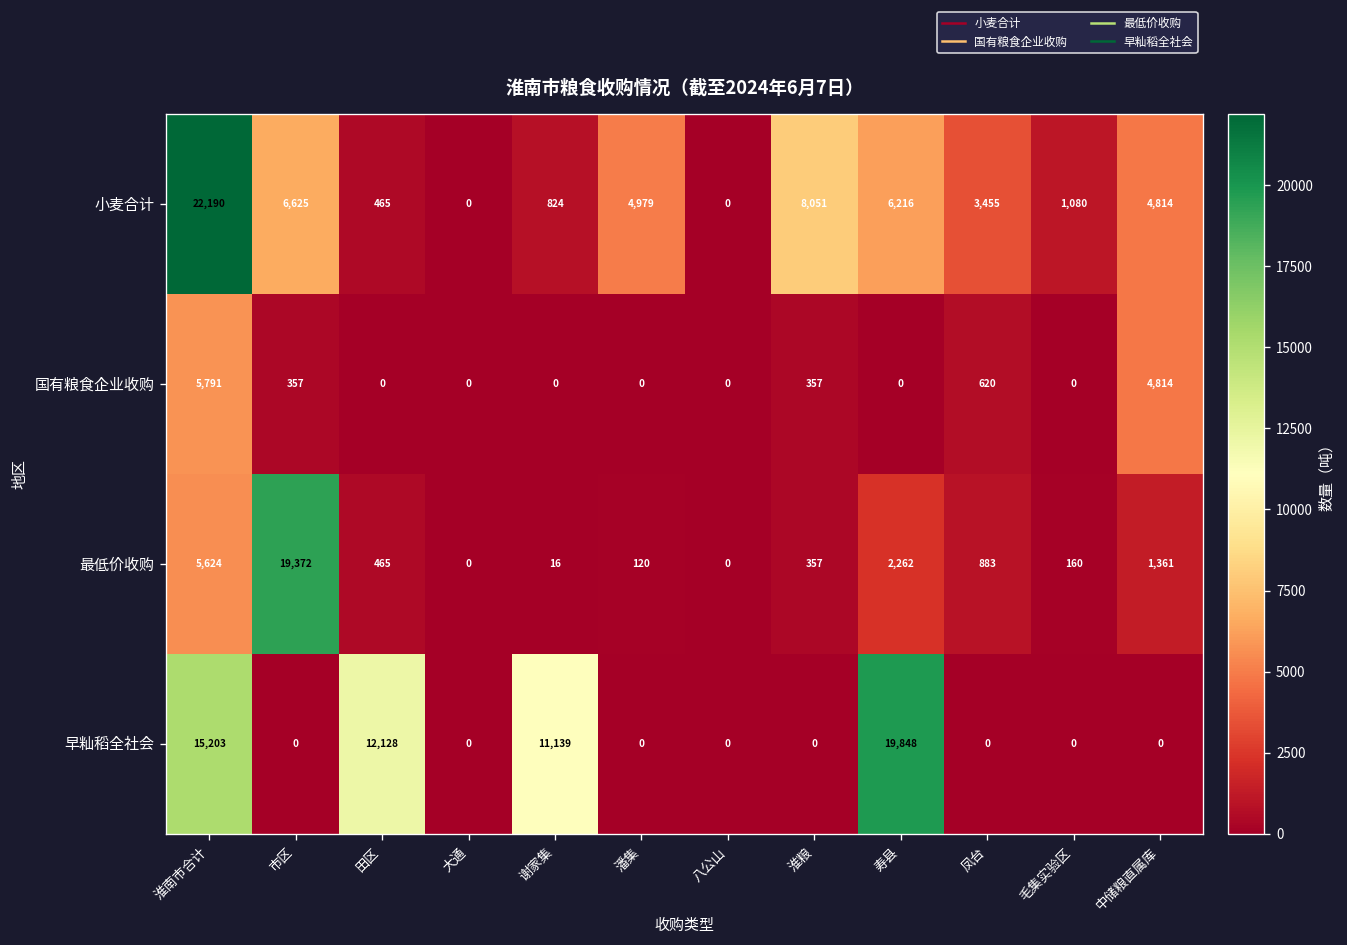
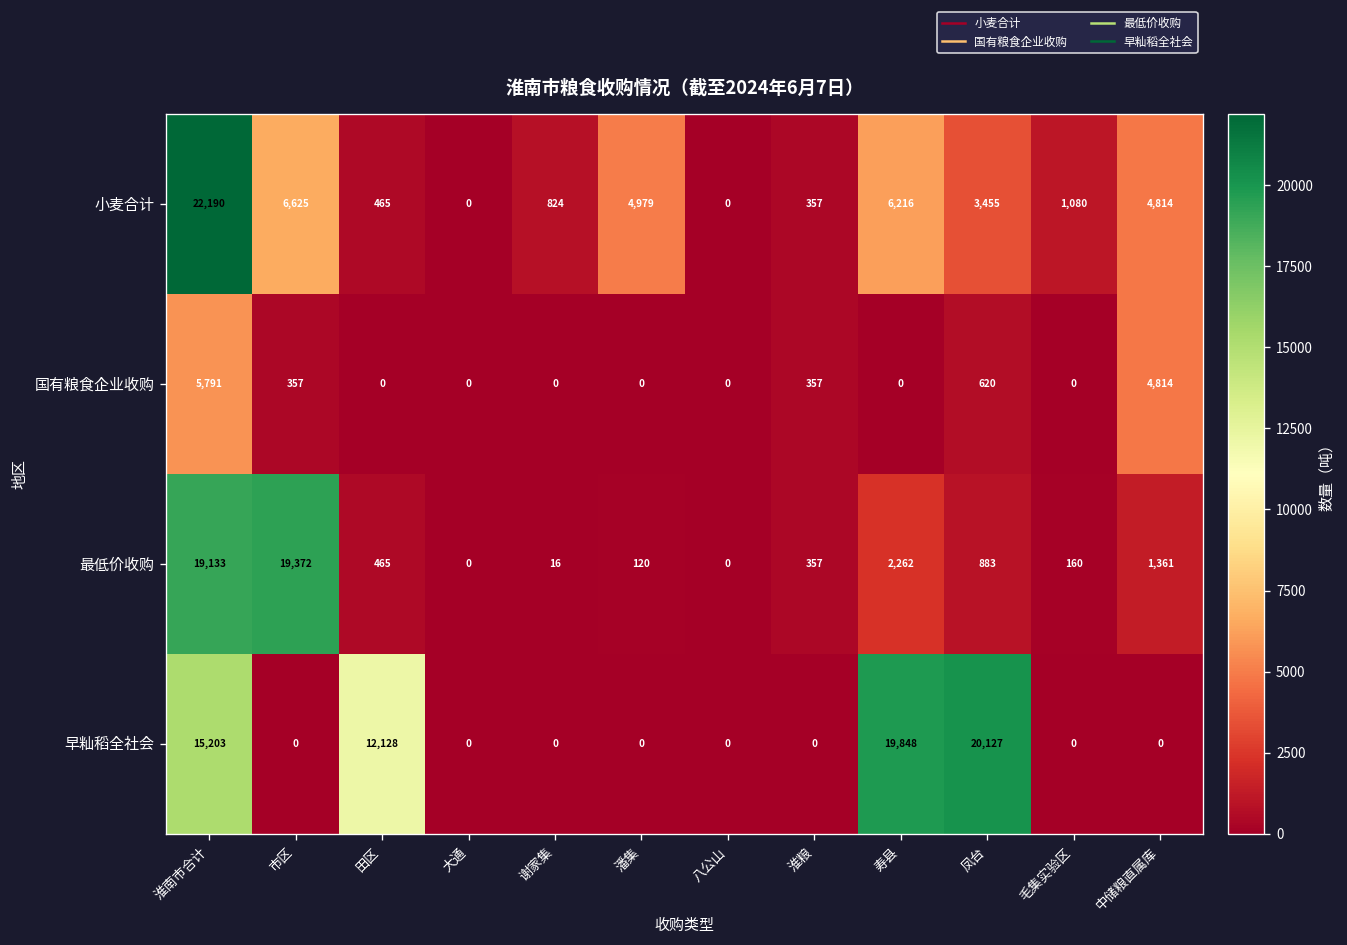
小麦合计, 淮粮: 8,051 -> 357
最低价收购, 淮南市合计: 5,624 -> 19,133
早籼稻全社会, 谢家集: 11,139 -> 0
早籼稻全社会, 凤台: 0 -> 20,127
